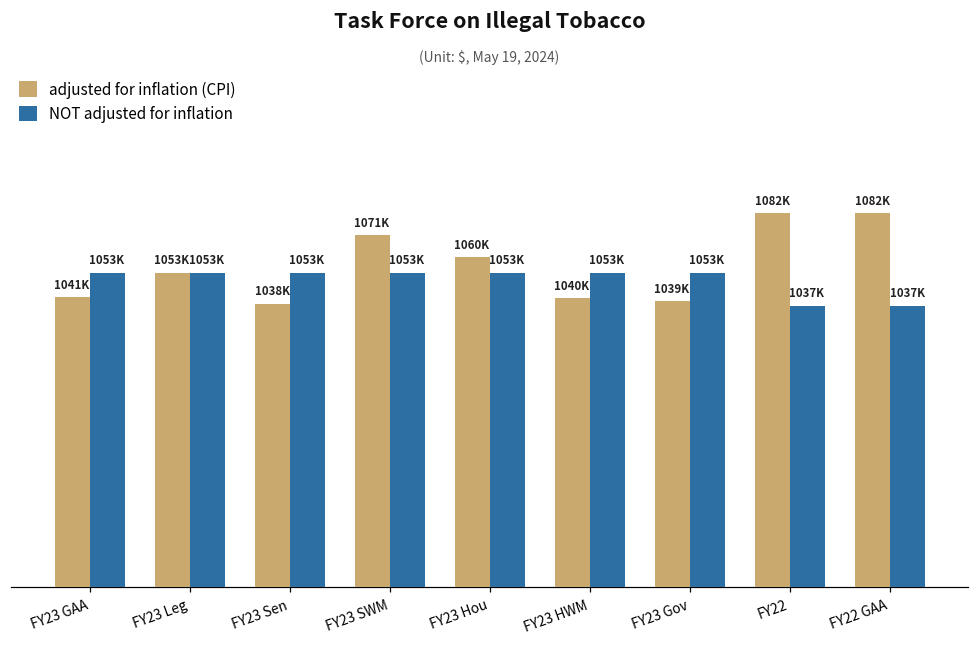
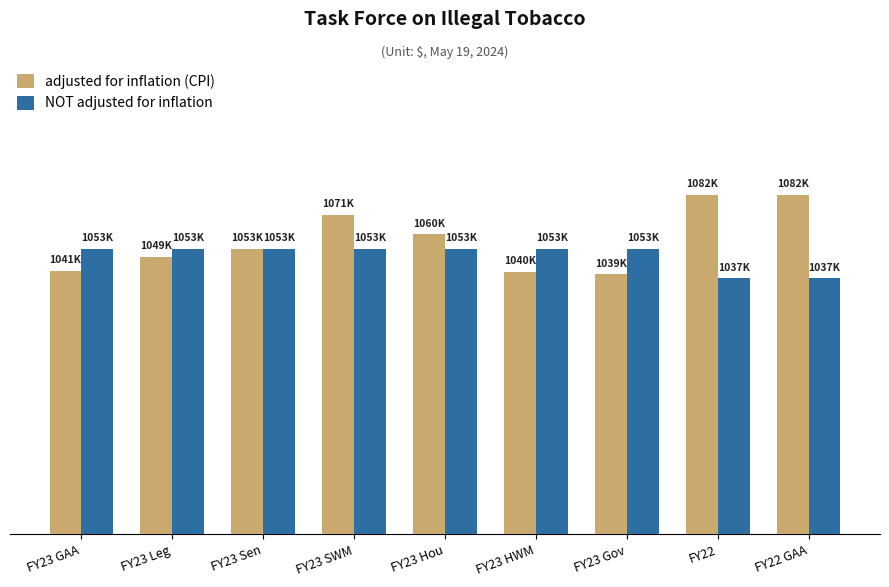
adjusted for inflation (CPI), FY23 Leg: 1053K -> 1049K
adjusted for inflation (CPI), FY23 Sen: 1038K -> 1053K
